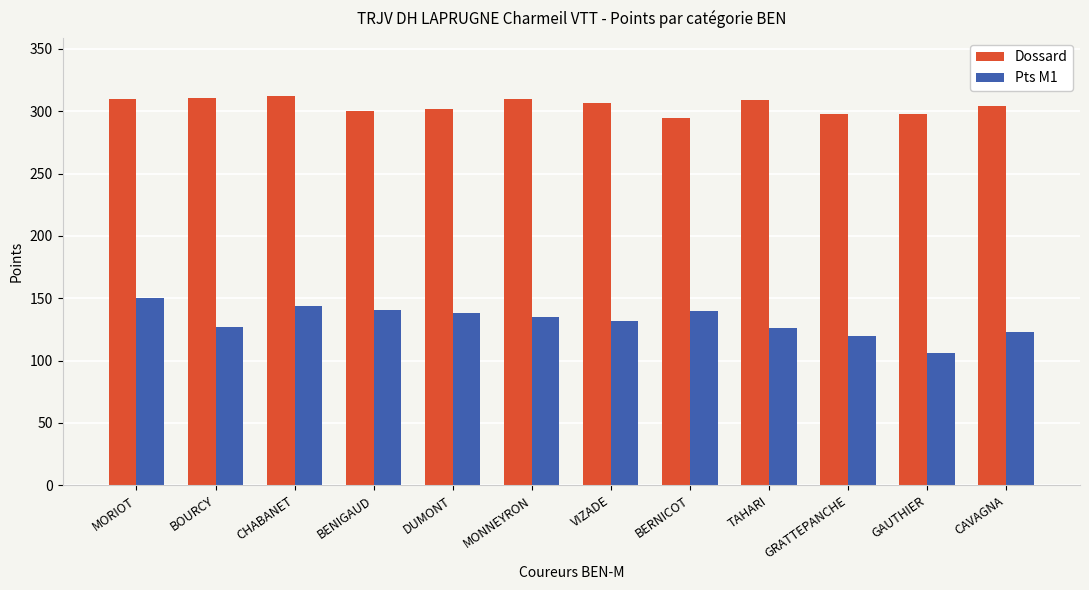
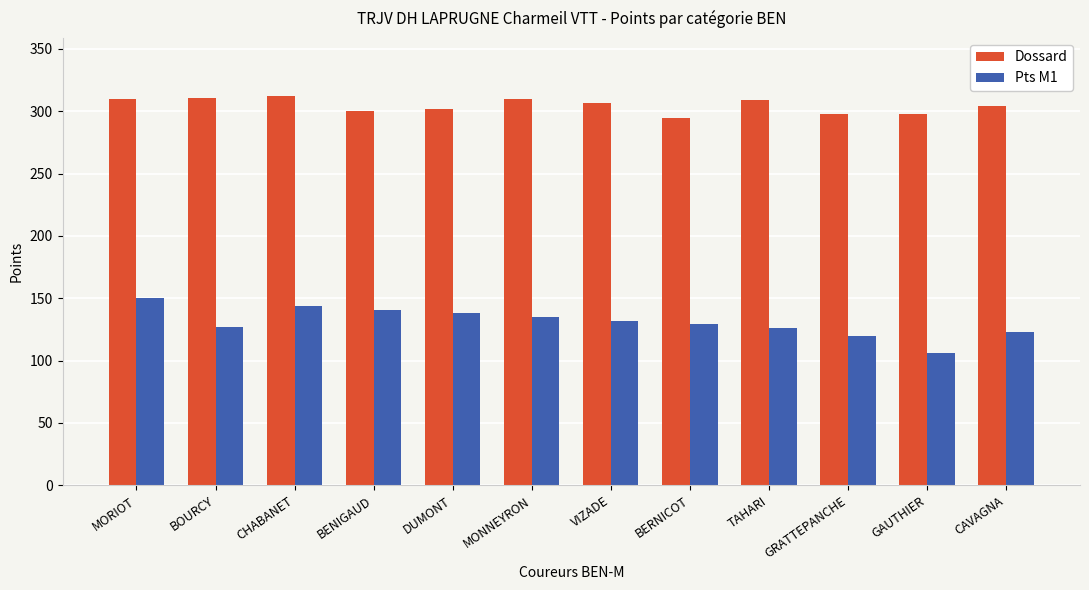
Pts M1, BERNICOT: 140 -> 129
